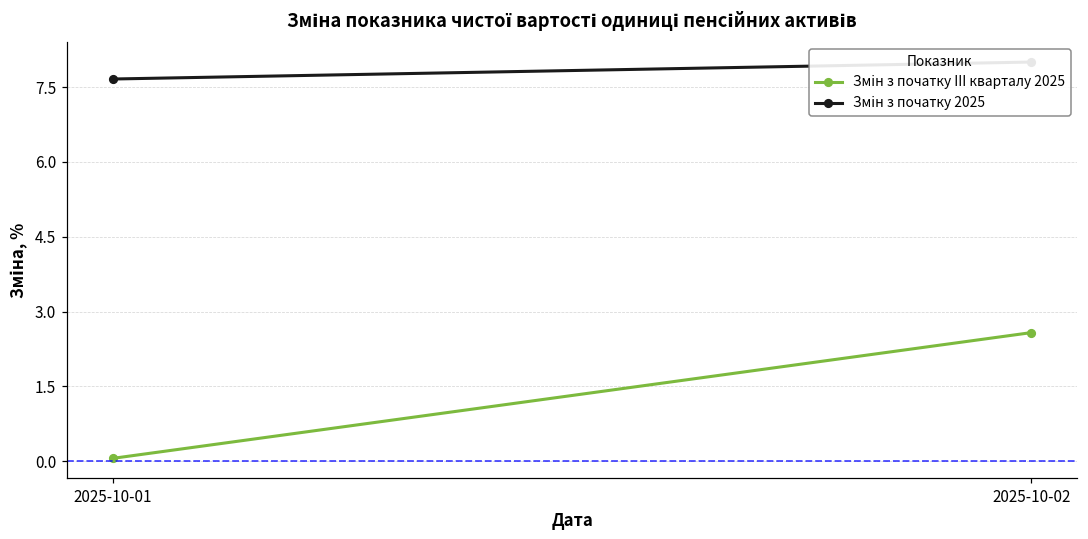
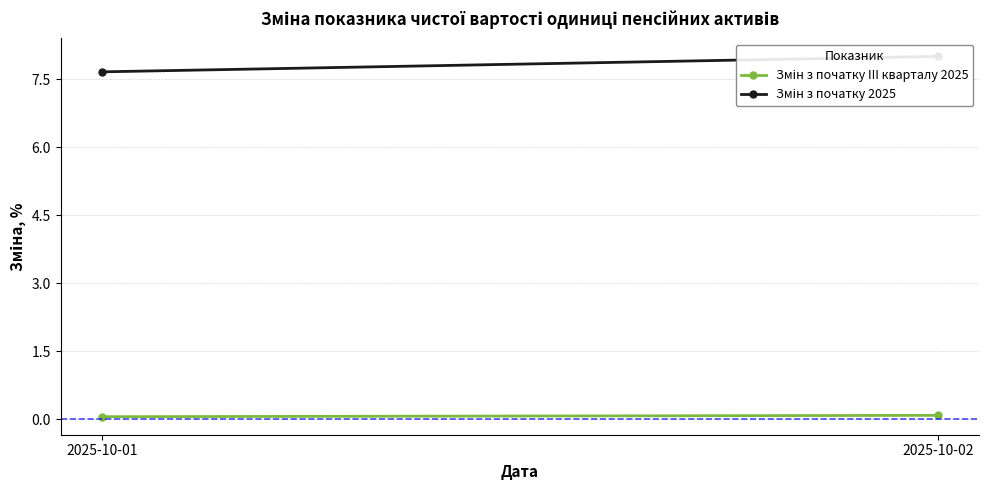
Змін з початку III кварталу 2025, 2025-10-02: 2.6 -> 0.1
